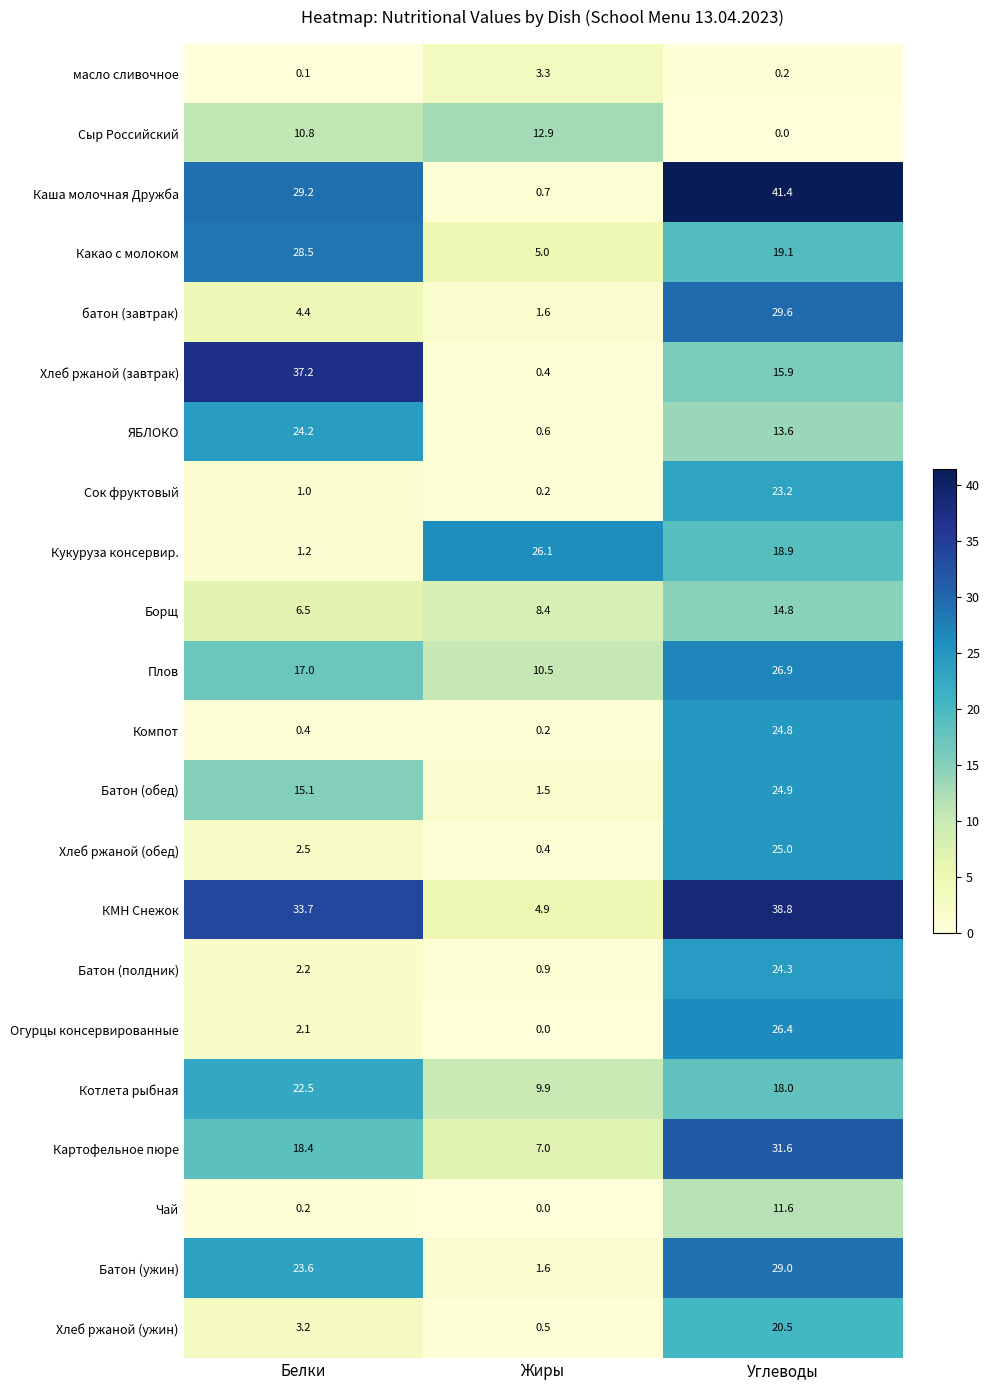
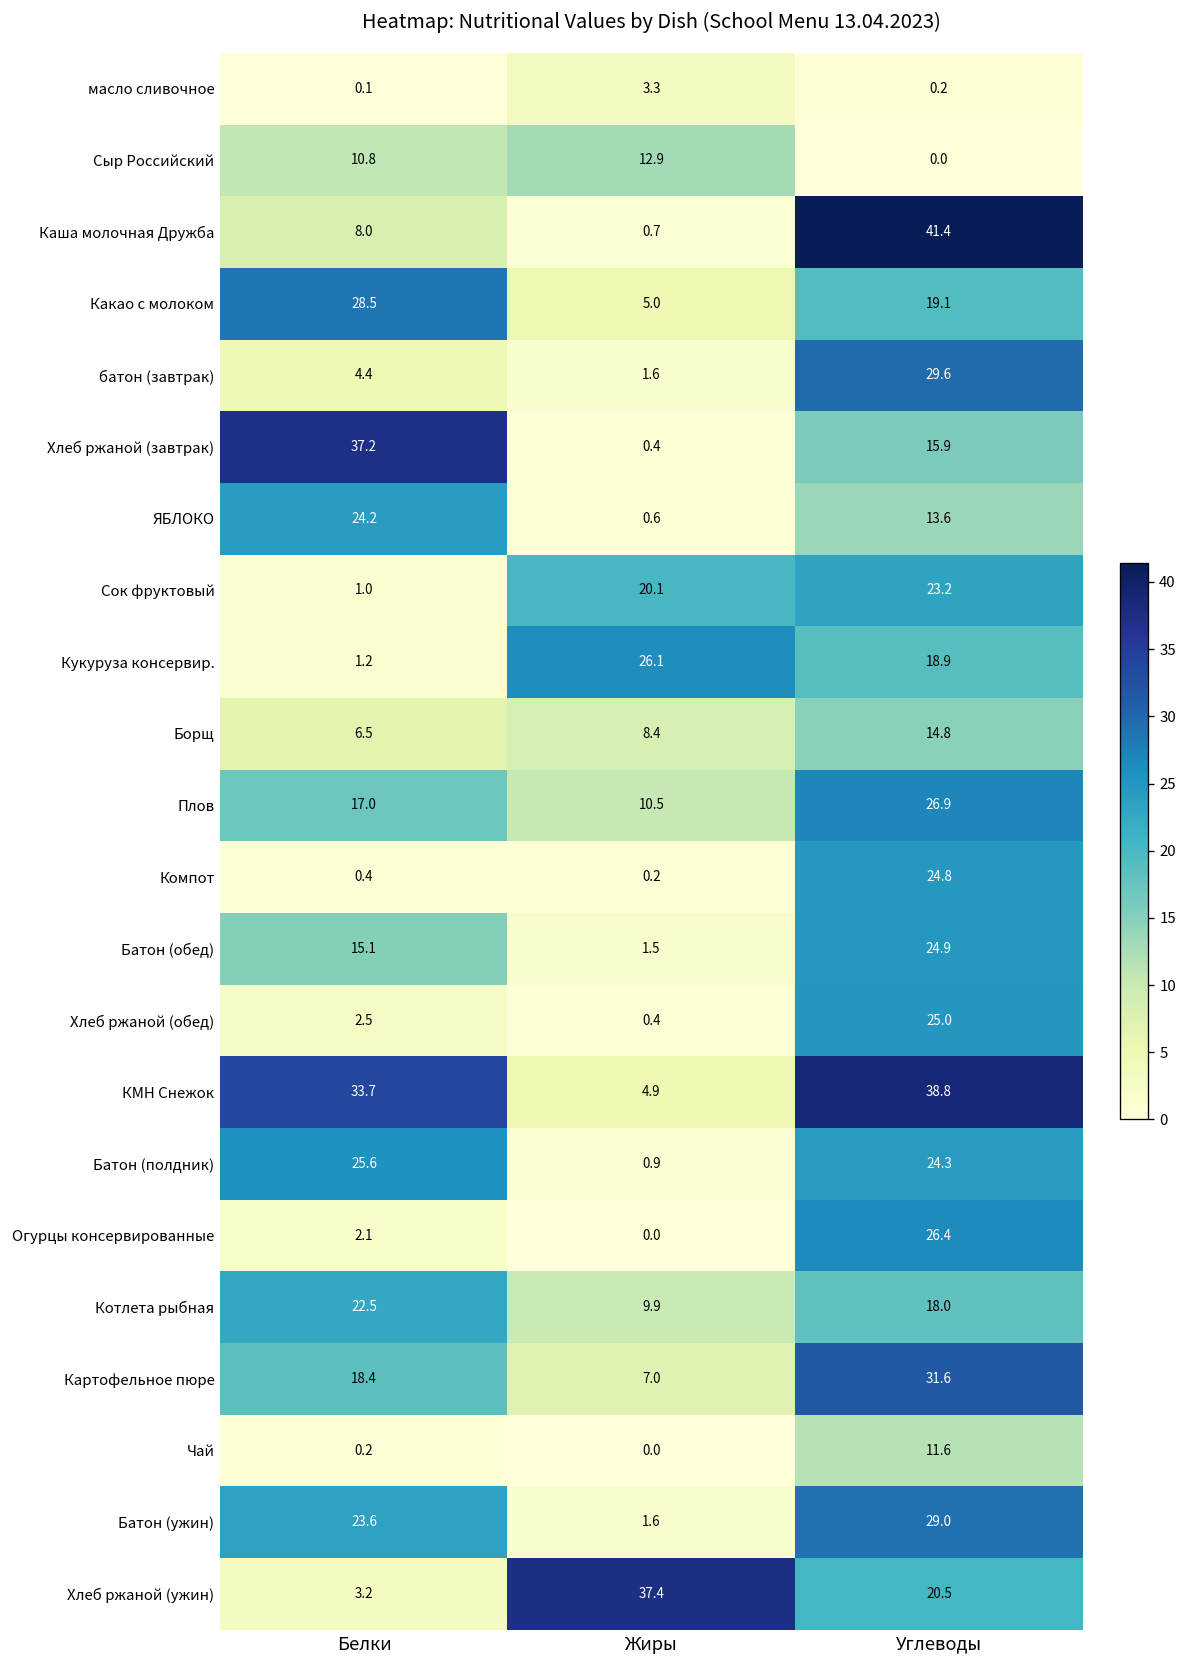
Каша молочная Дружба, Белки: 29.2 -> 8.0
Сок фруктовый, Жиры: 0.2 -> 20.1
Батон (полдник), Белки: 2.2 -> 25.6
Хлеб ржаной (ужин), Жиры: 0.5 -> 37.4
